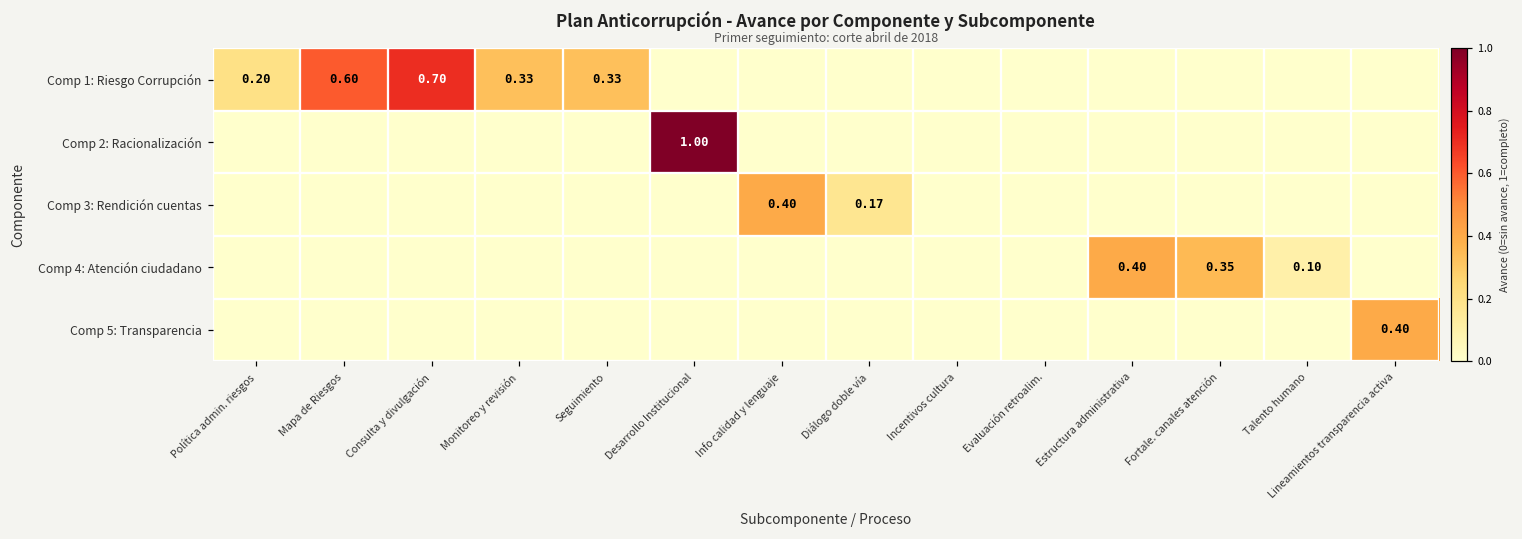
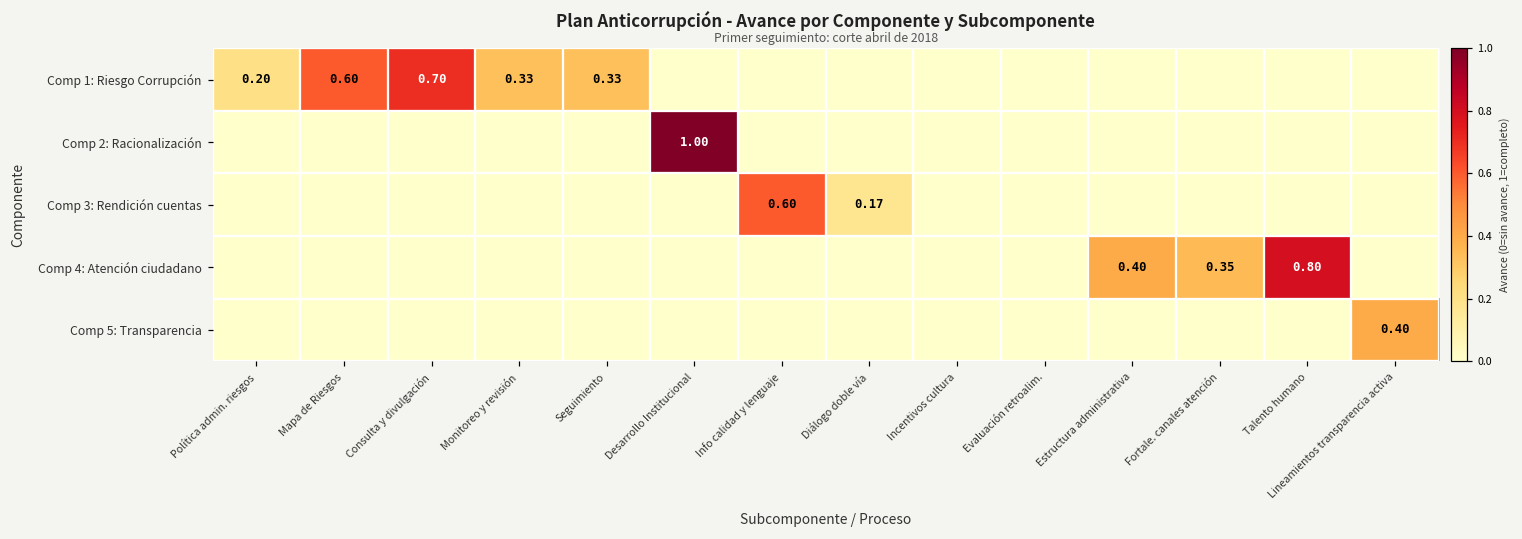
Comp 3: Rendición cuentas, Info calidad y lenguaje: 0.40 -> 0.60
Comp 4: Atención ciudadano, Talento humano: 0.10 -> 0.80
